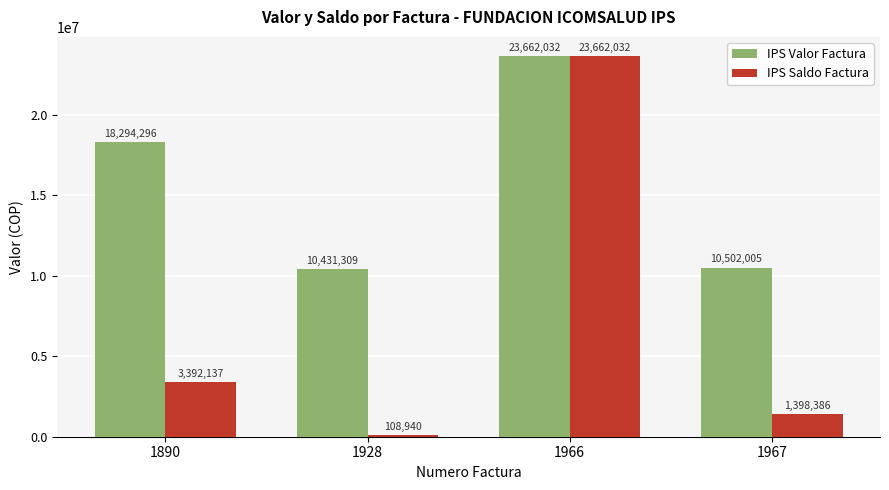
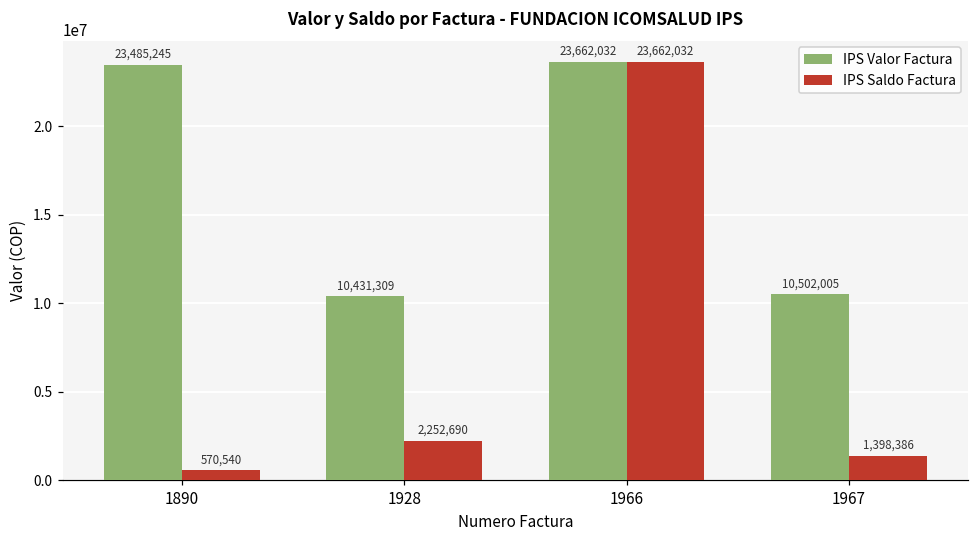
IPS Valor Factura, 1890: 18,294,296 -> 23,485,245
IPS Saldo Factura, 1890: 3,392,137 -> 570,540
IPS Saldo Factura, 1928: 108,940 -> 2,252,690
